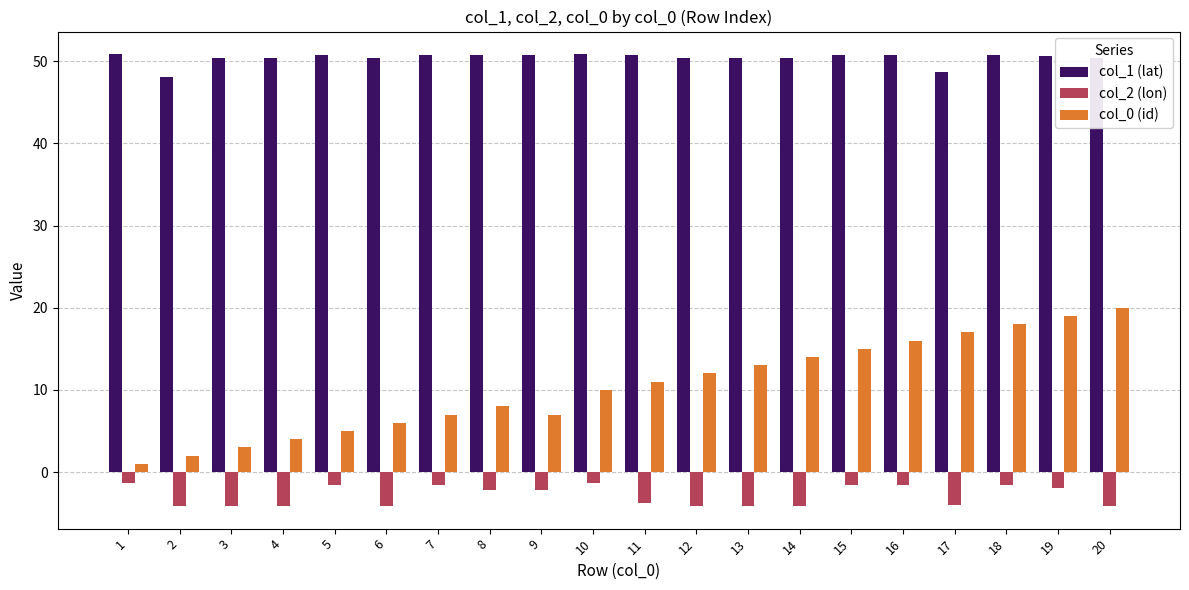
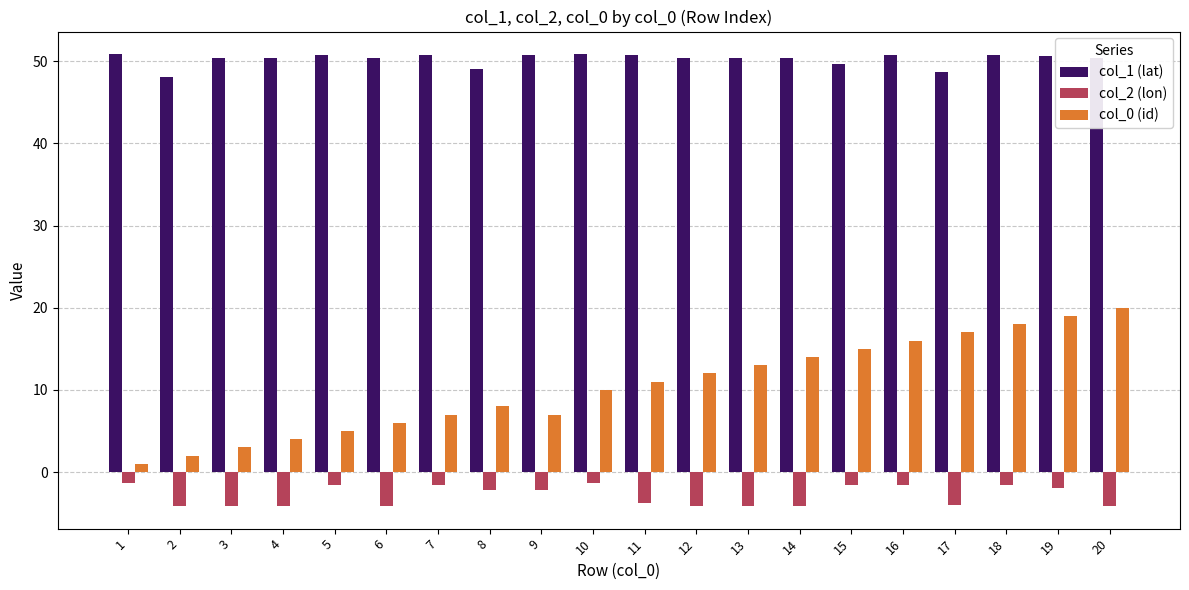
col_1 (lat), 8: 51 -> 49
col_1 (lat), 15: 51 -> 50
